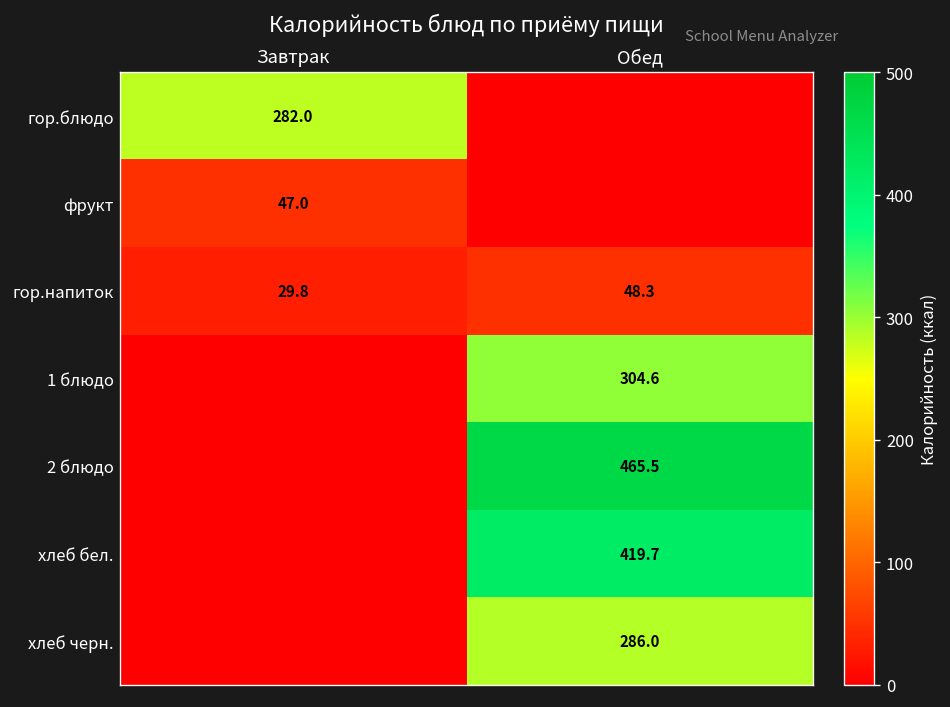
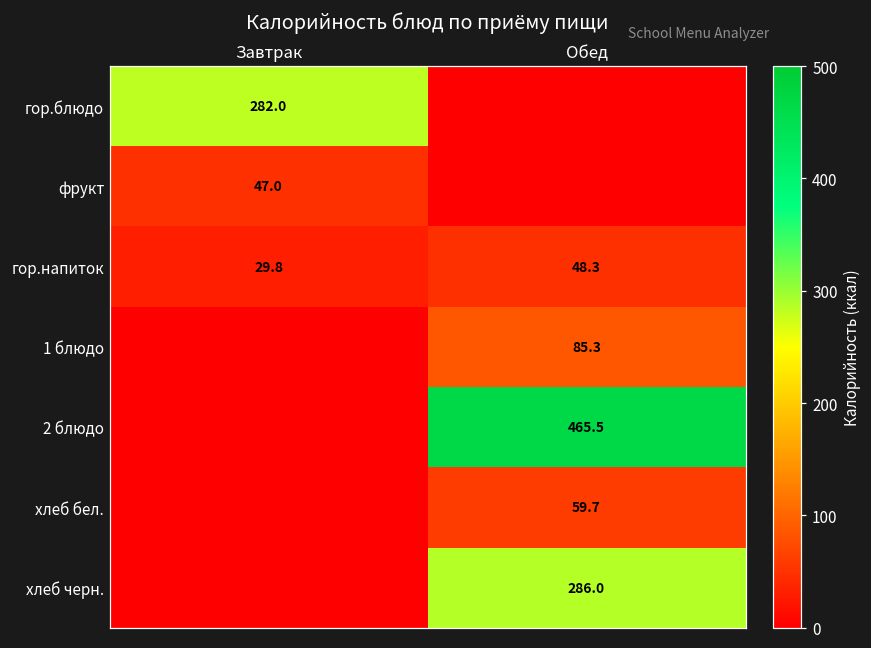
1 блюдо, Обед: 304.6 -> 85.3
хлеб бел., Обед: 419.7 -> 59.7
